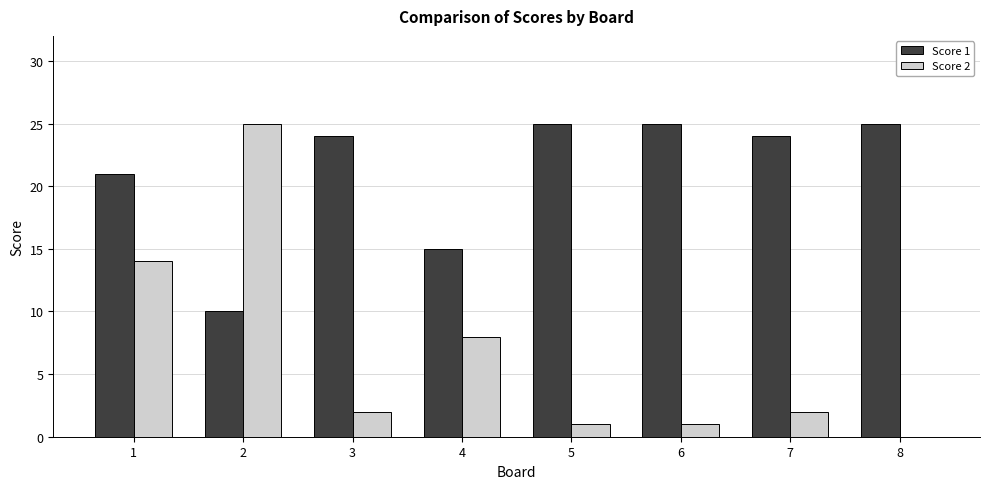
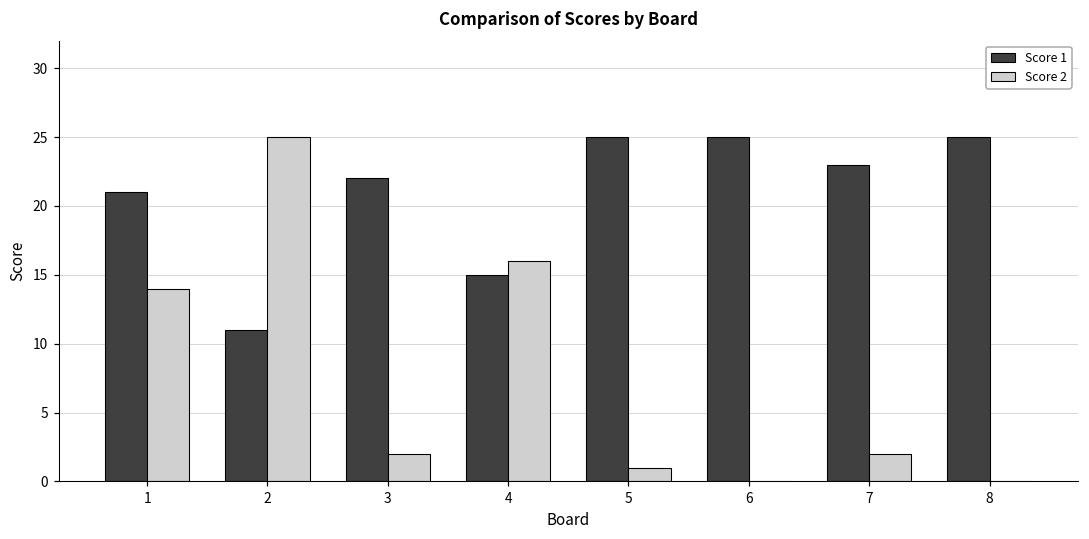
Score 1, 2: 10 -> 11
Score 1, 3: 24 -> 22
Score 2, 4: 8 -> 16
Score 2, 6: 1 -> 0
Score 1, 7: 24 -> 23
